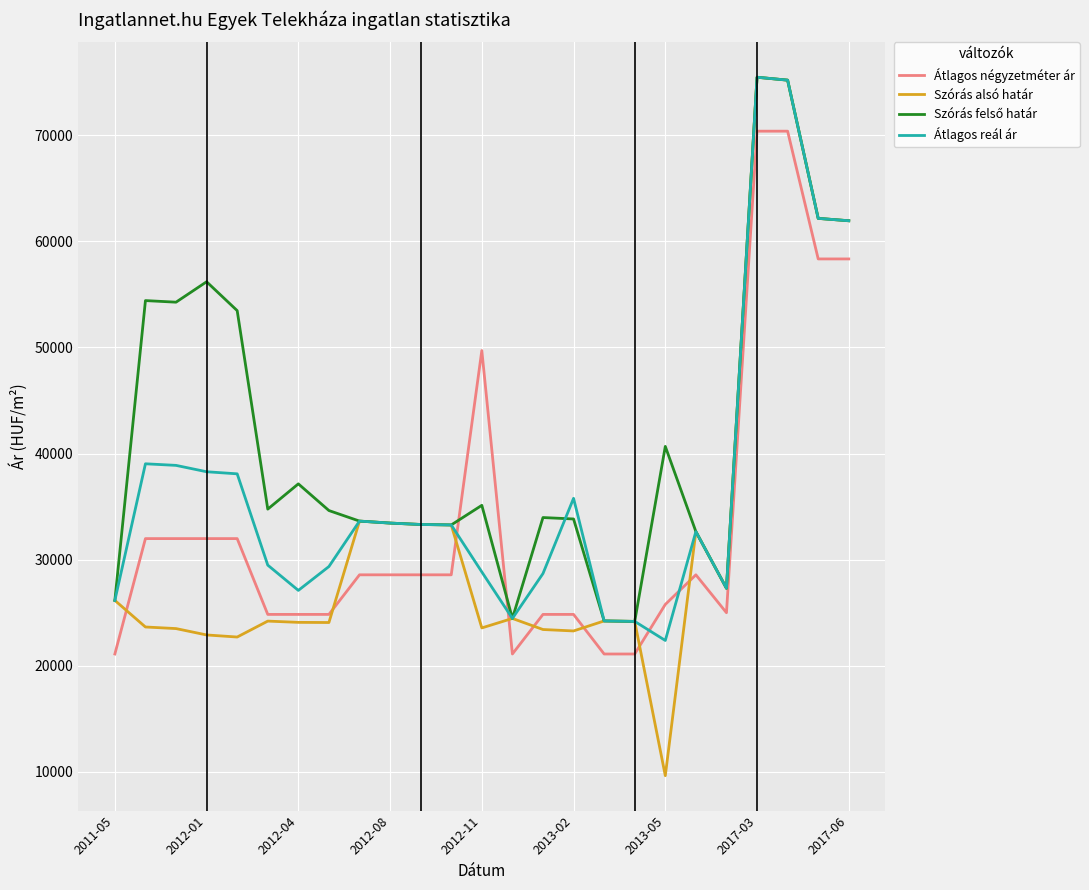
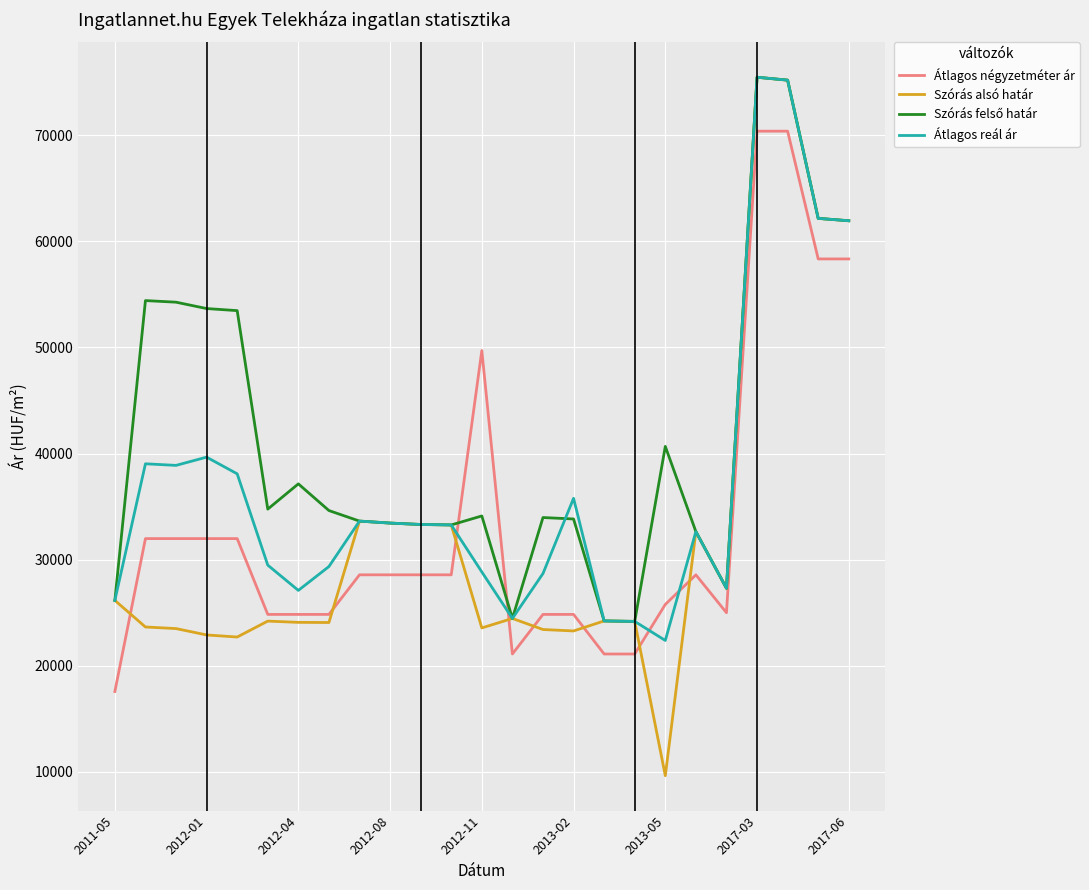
Átlagos négyzetméter ár, 2011-05: 21100 -> 17600
Szórás felső határ, 2012-01: 56200 -> 53700
Átlagos reál ár, 2012-01: 38300 -> 39700
Szórás felső határ, 2012-11: 35100 -> 34100
